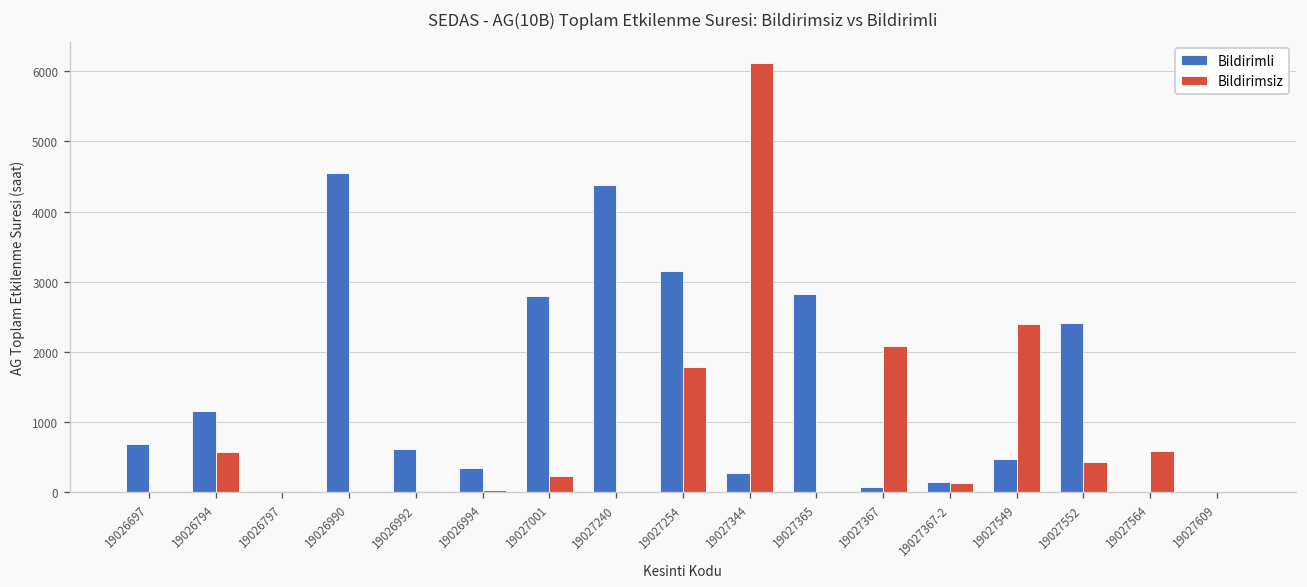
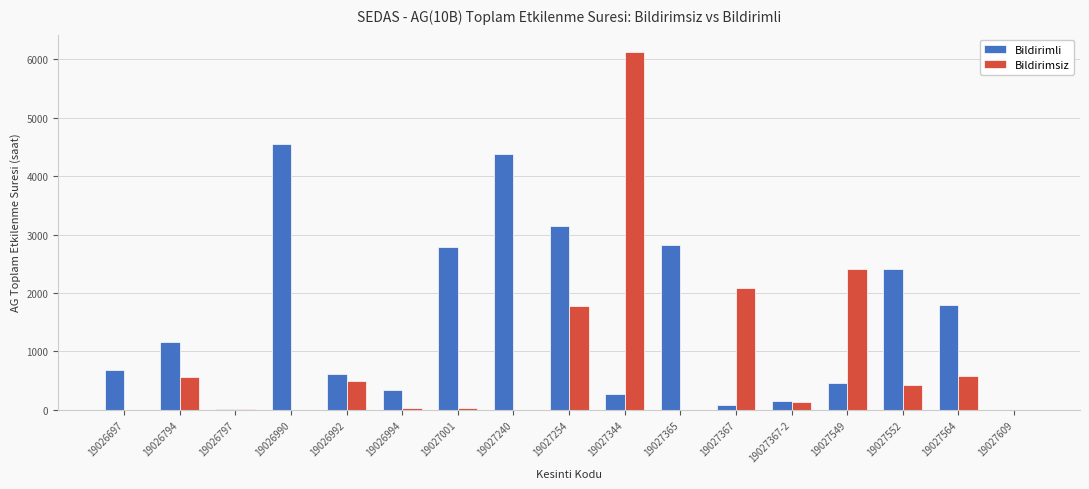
Bildirimsiz, 19026992: 0 -> 500
Bildirimsiz, 19027001: 200 -> 0
Bildirimli, 19027564: 0 -> 1800
